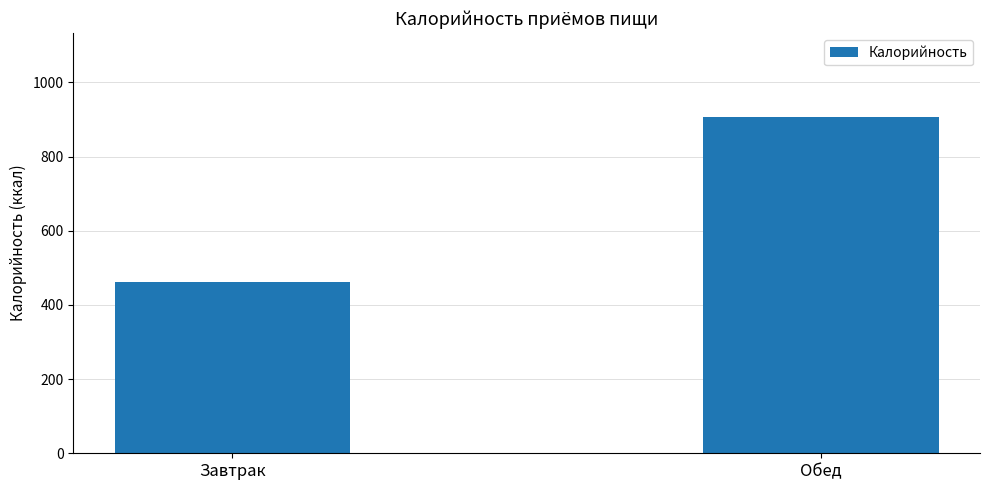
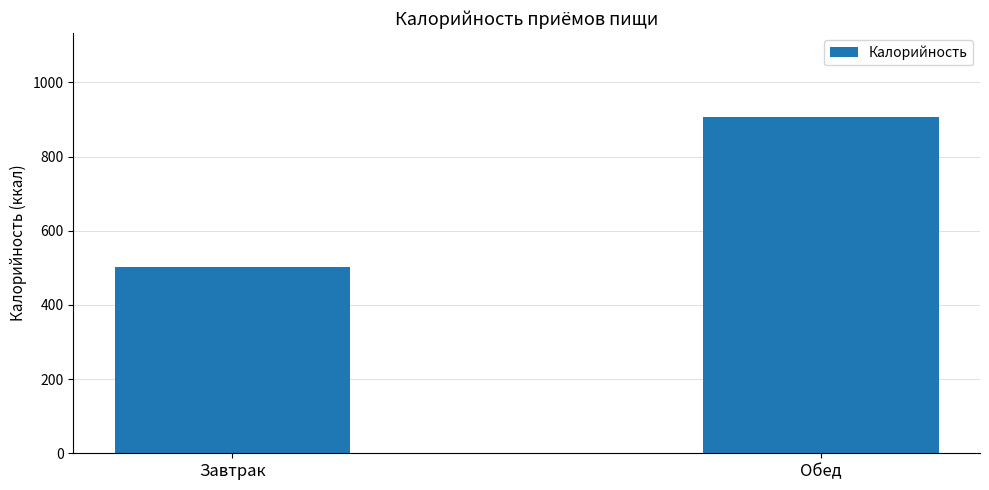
Завтрак: 460 -> 500
